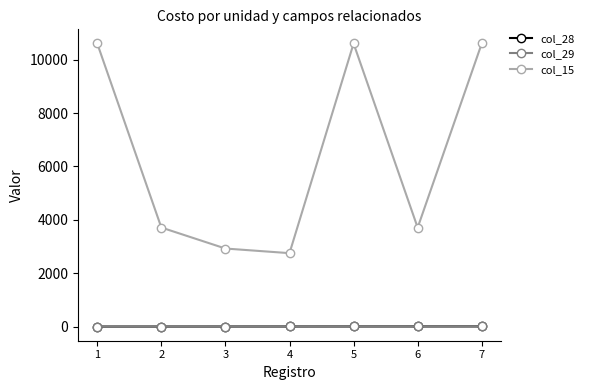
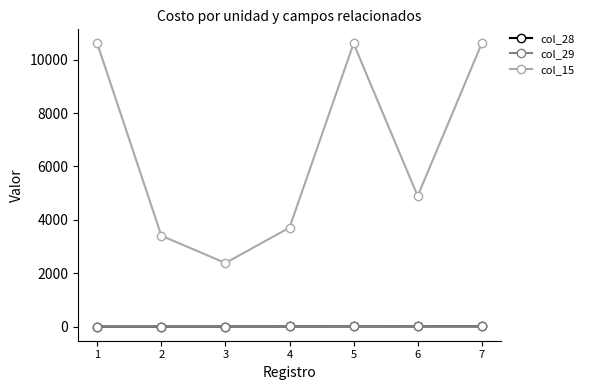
col_15, 2: 3700 -> 3400
col_15, 3: 2900 -> 2400
col_15, 4: 2800 -> 3700
col_15, 6: 3700 -> 4900
